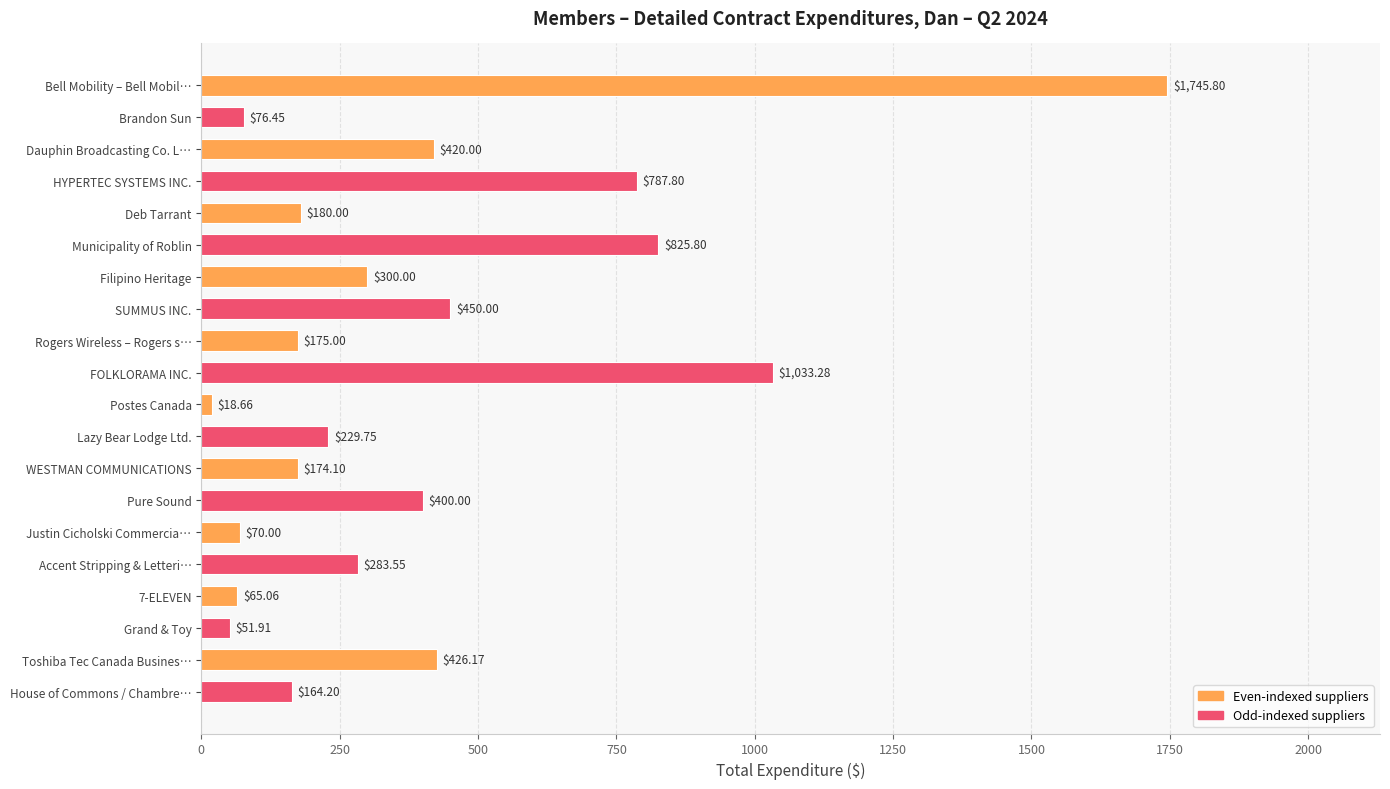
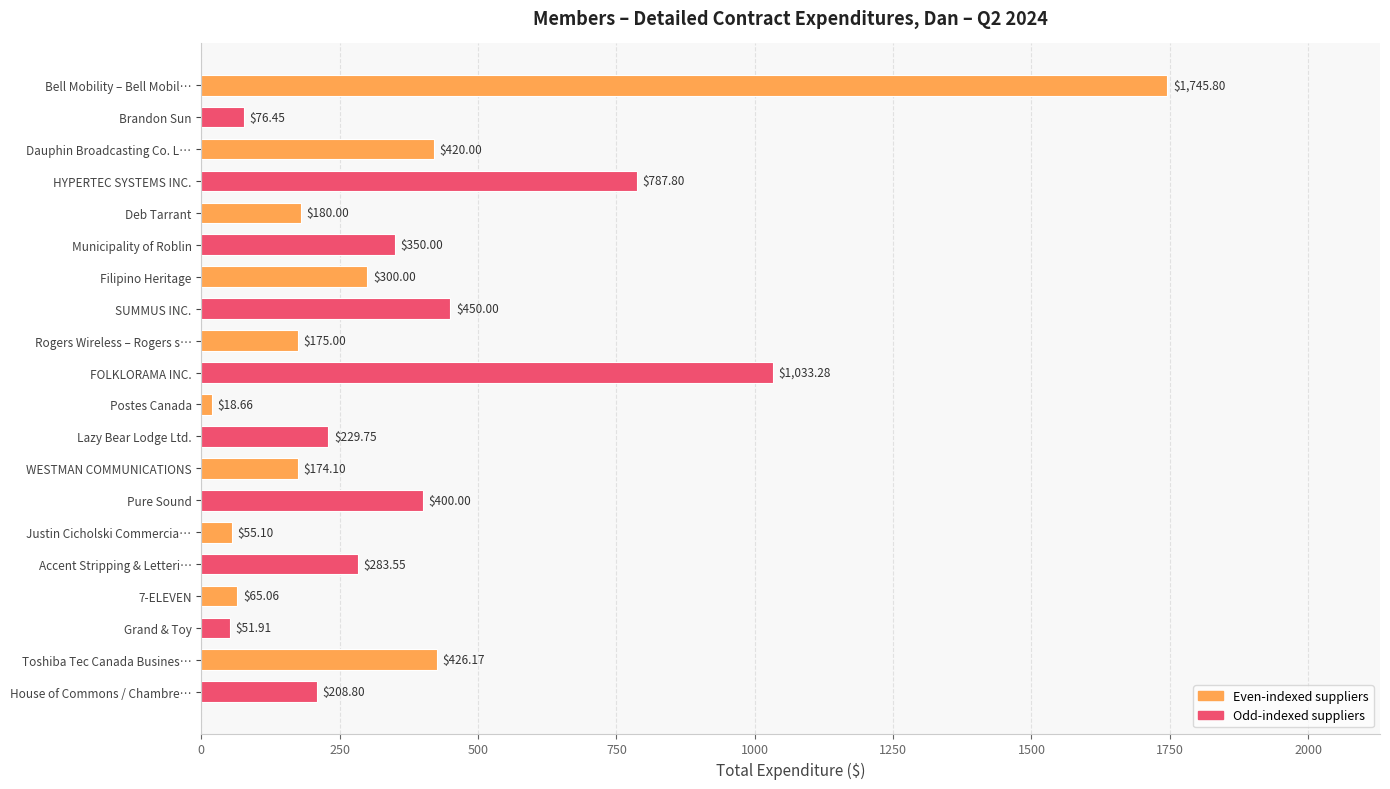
Municipality of Roblin: $825.80 -> $350.00
Justin Cicholski Commercia…: $70.00 -> $55.10
House of Commons / Chambre…: $164.20 -> $208.80
